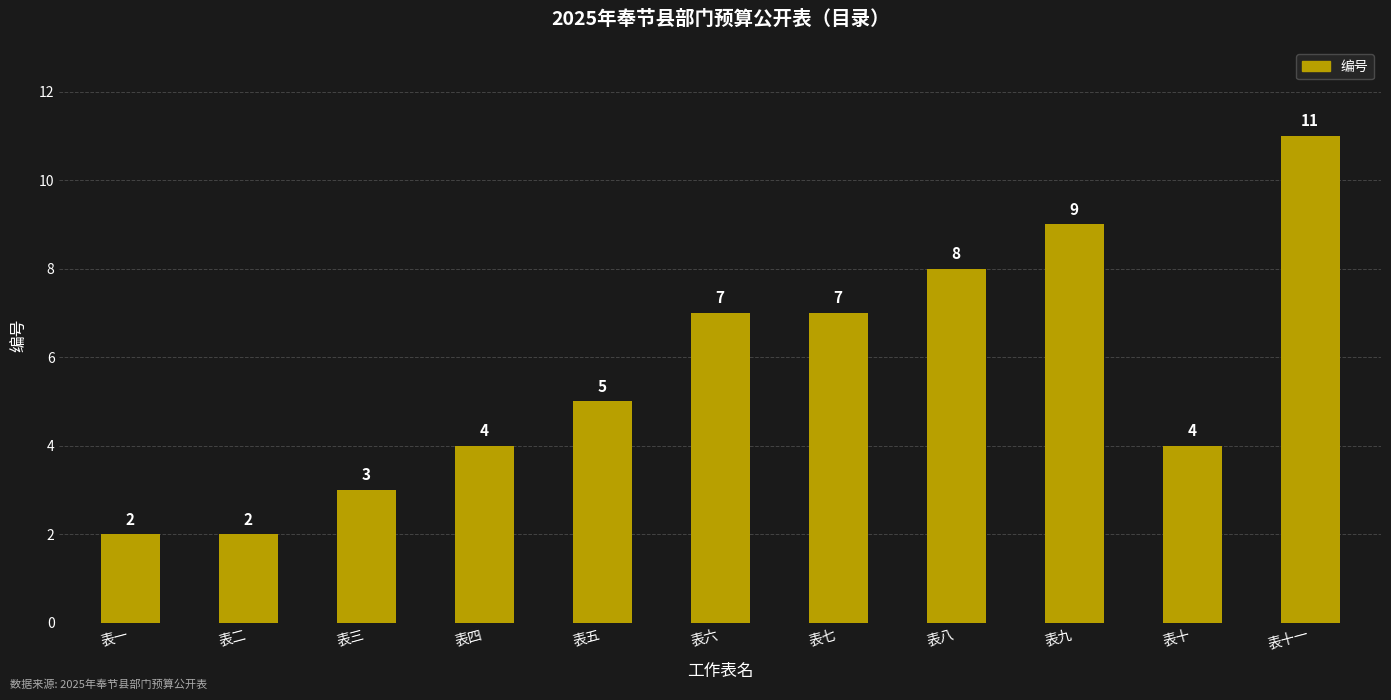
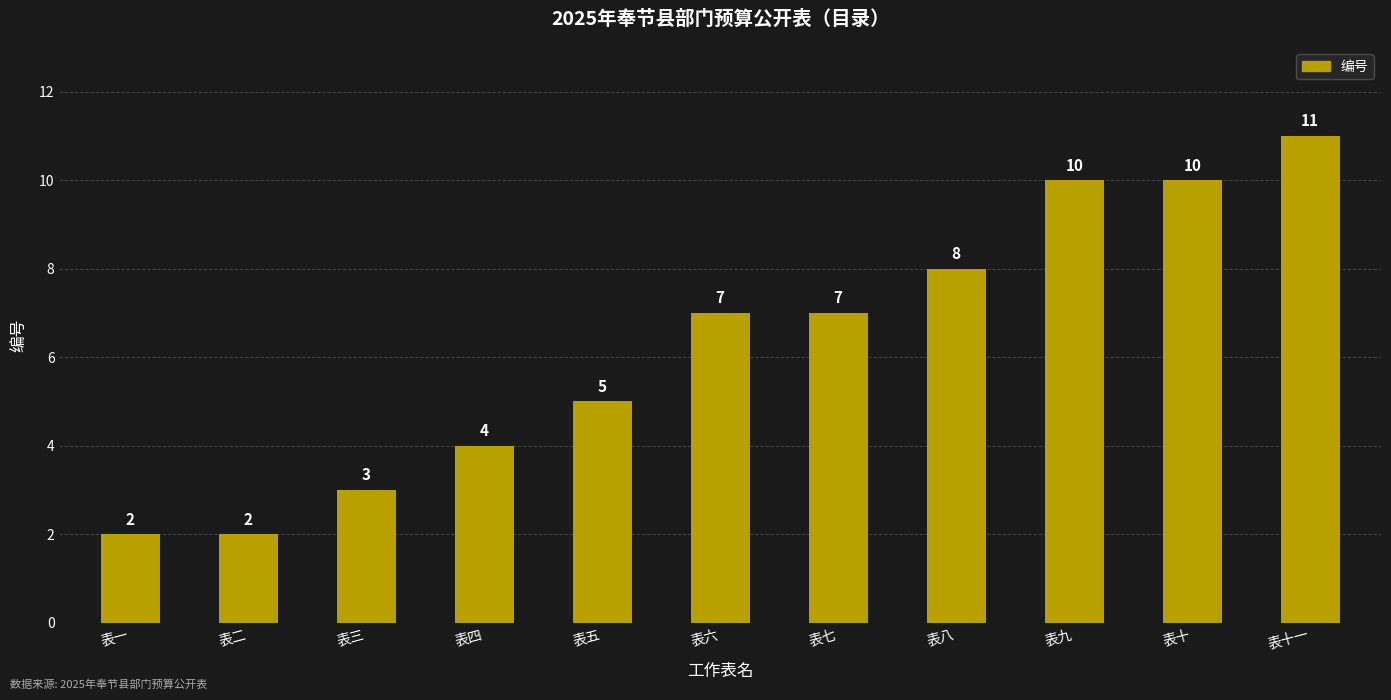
表九: 9 -> 10
表十: 4 -> 10
